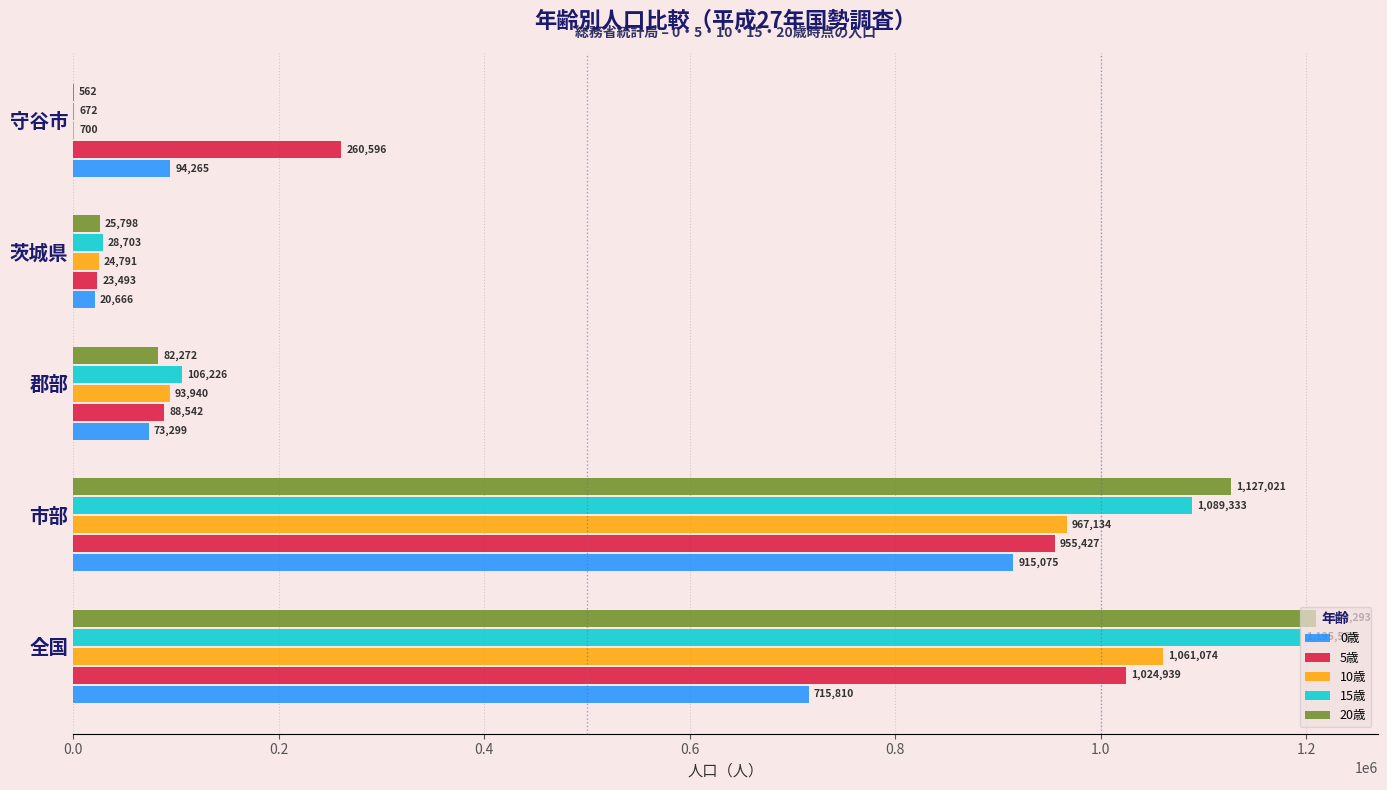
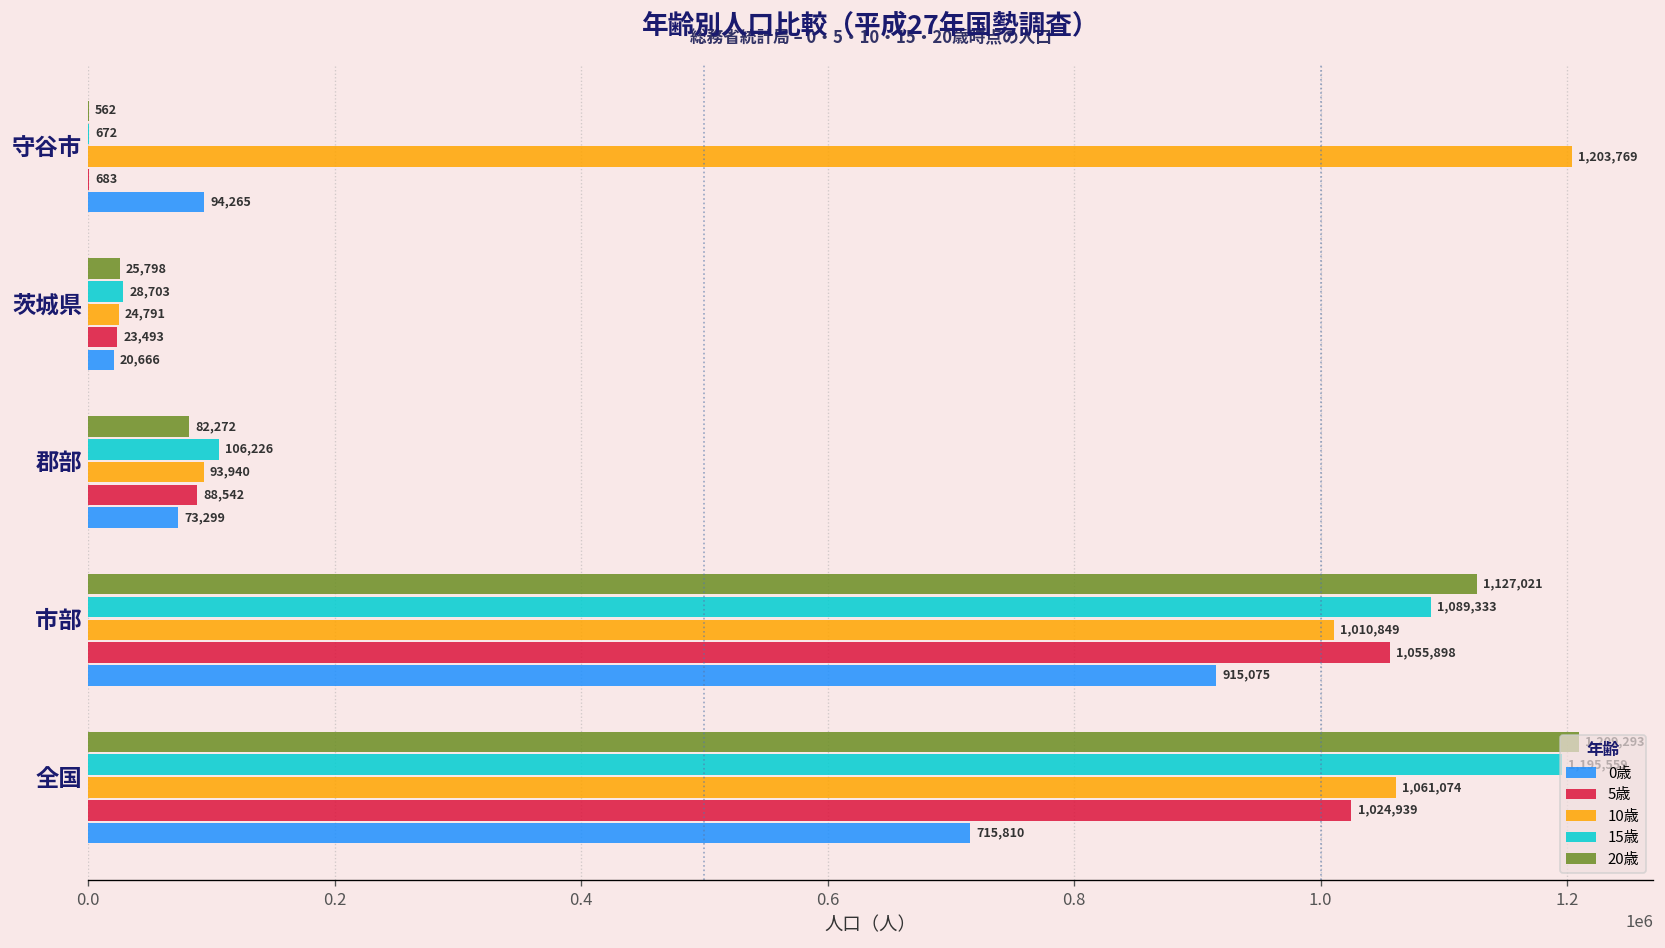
10歳, 守谷市: 700 -> 1,203,769
5歳, 守谷市: 260,596 -> 683
10歳, 市部: 967,134 -> 1,010,849
5歳, 市部: 955,427 -> 1,055,898
